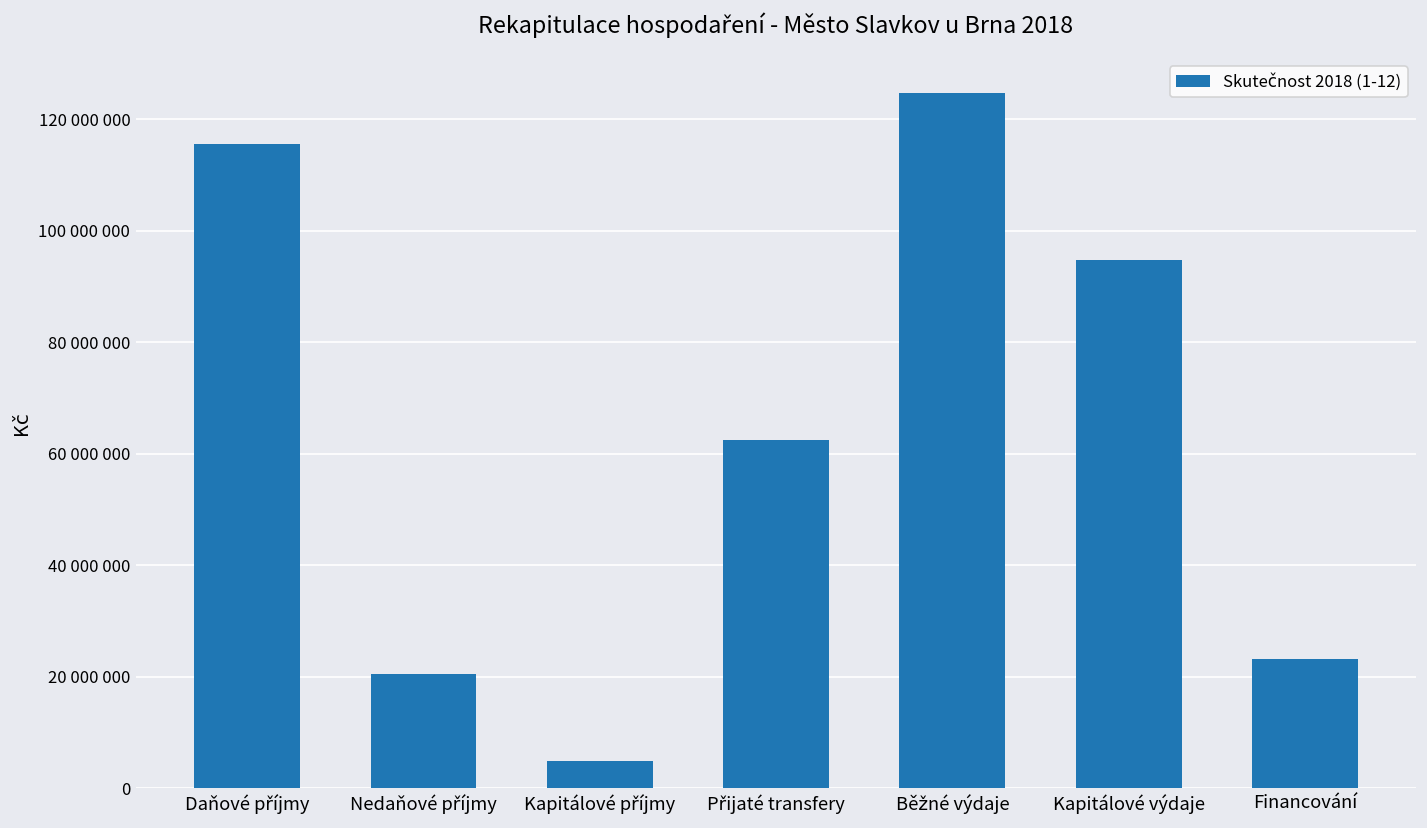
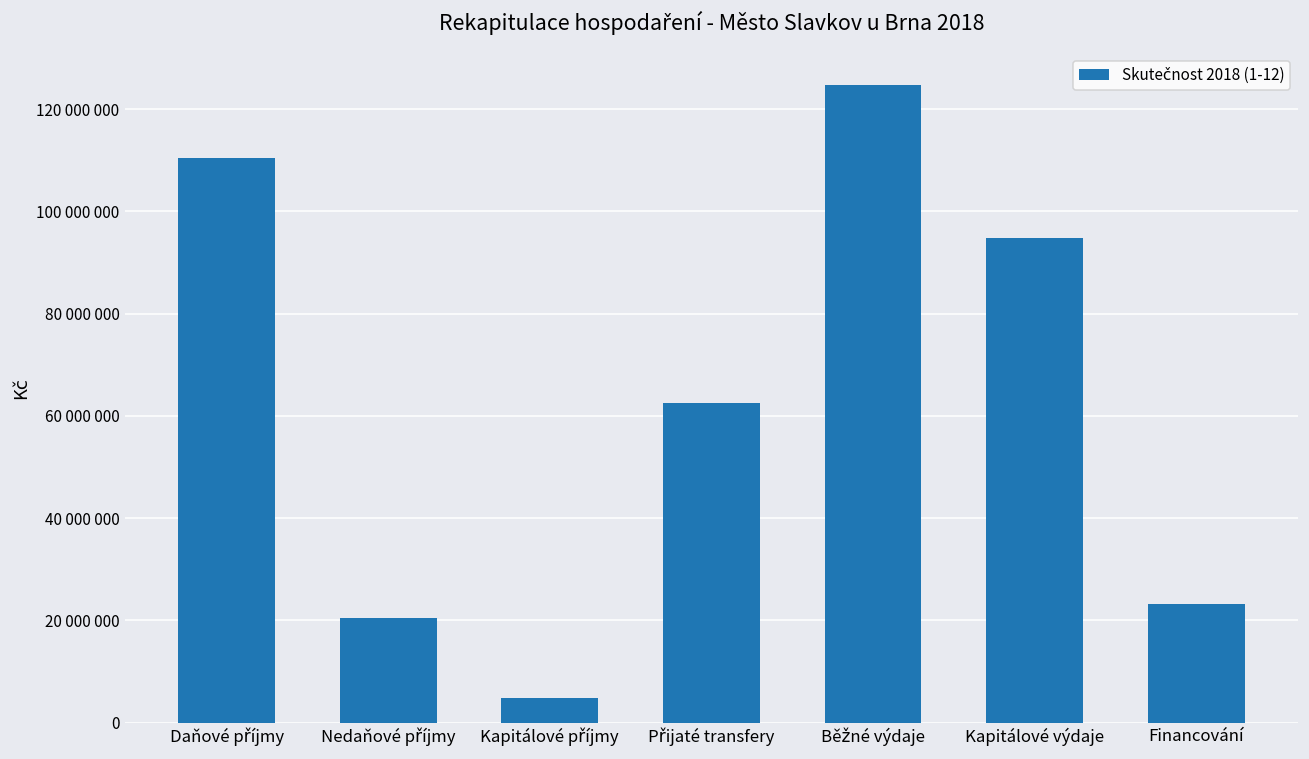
Daňové příjmy: 116000000 -> 110000000
